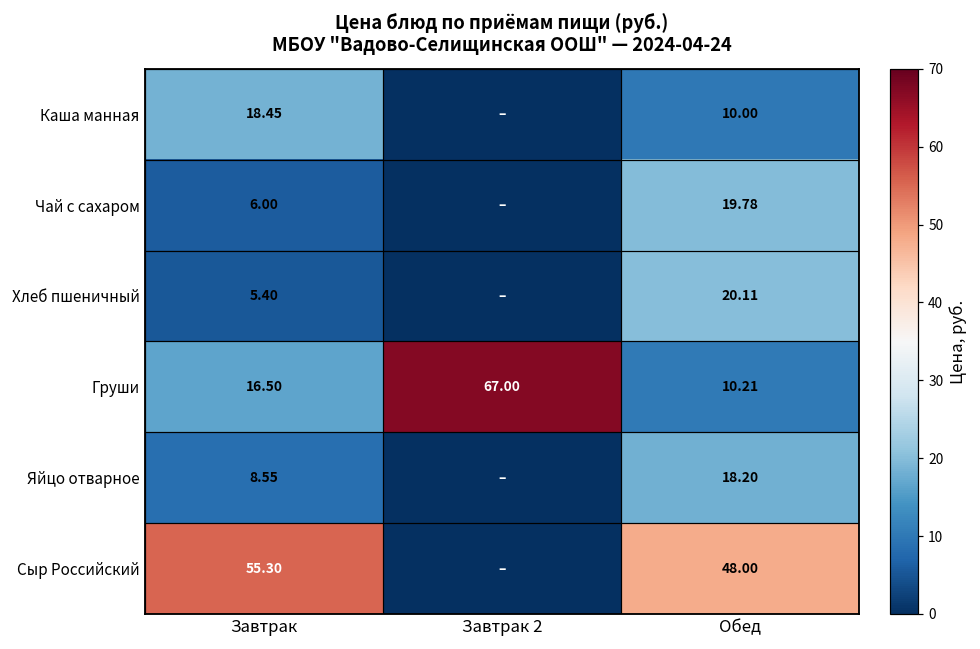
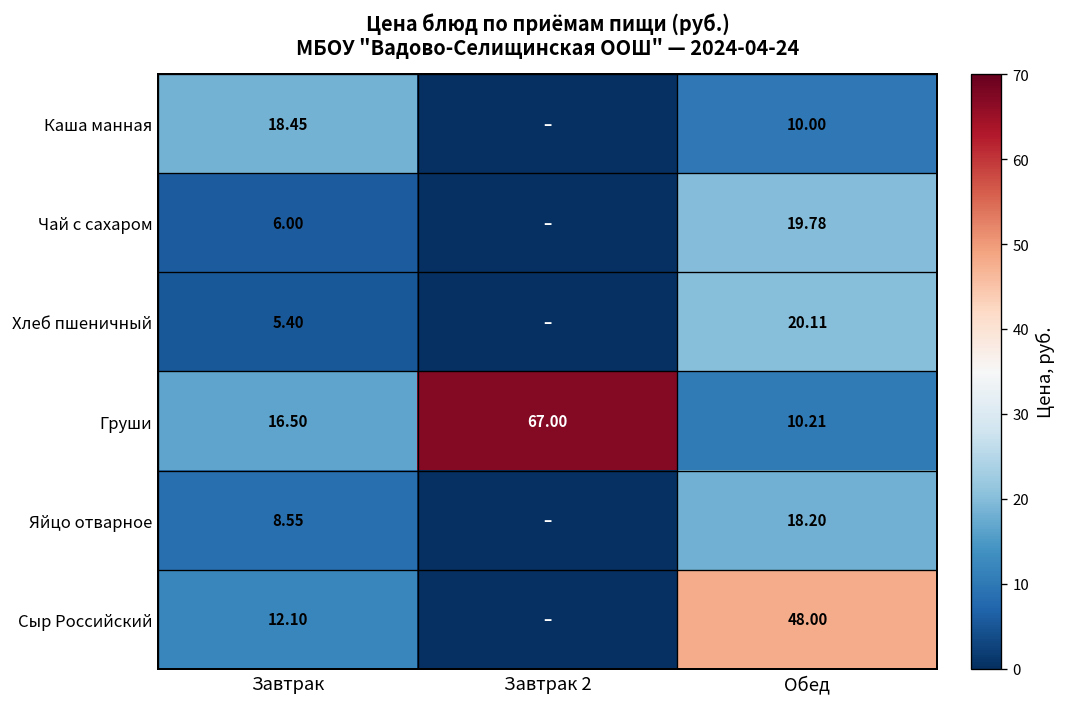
Сыр Российский, Завтрак: 55.30 -> 12.10
